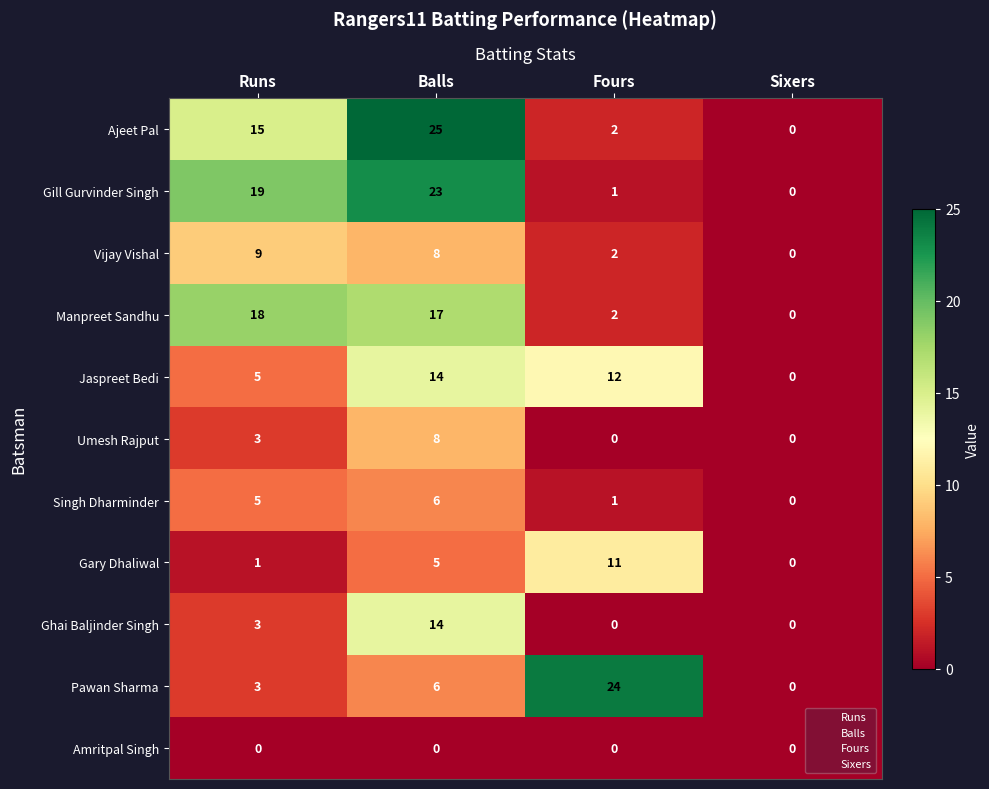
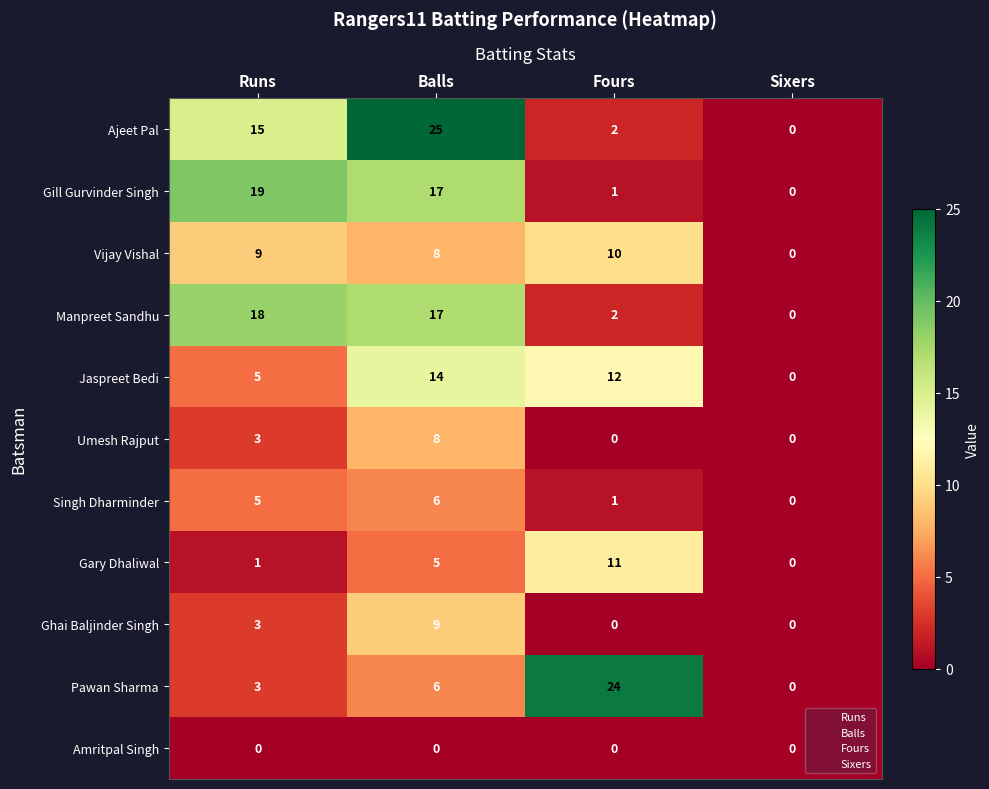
Gill Gurvinder Singh, Balls: 23 -> 17
Vijay Vishal, Fours: 2 -> 10
Ghai Baljinder Singh, Balls: 14 -> 9
